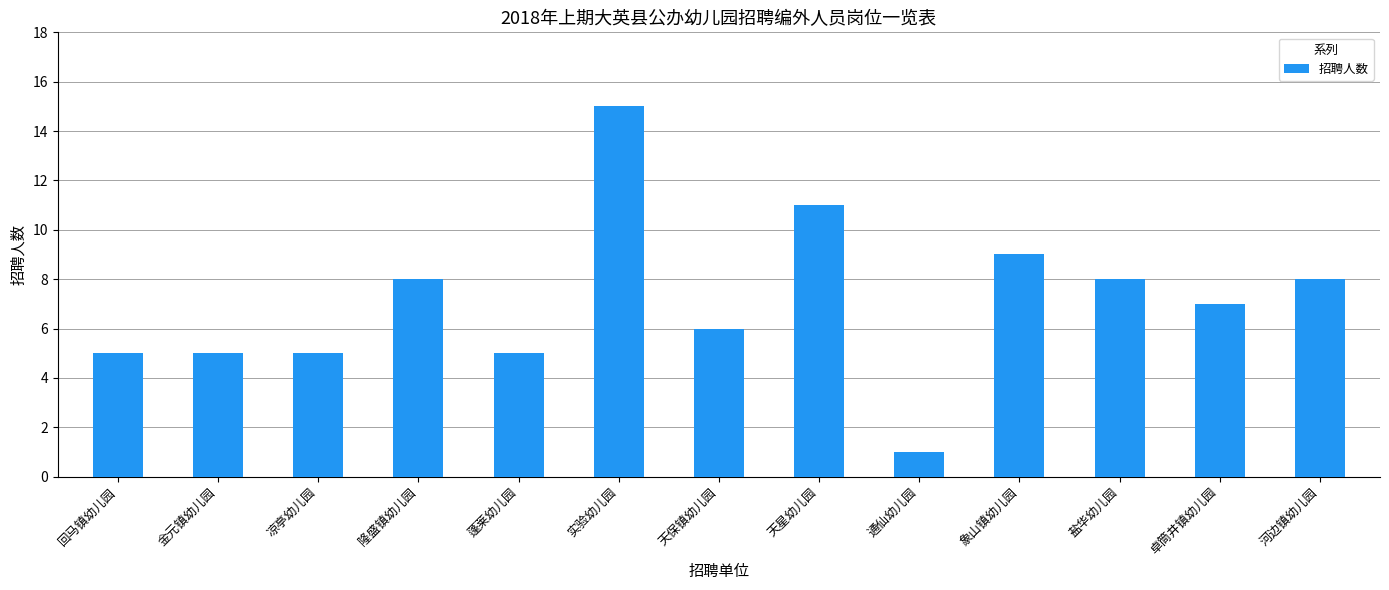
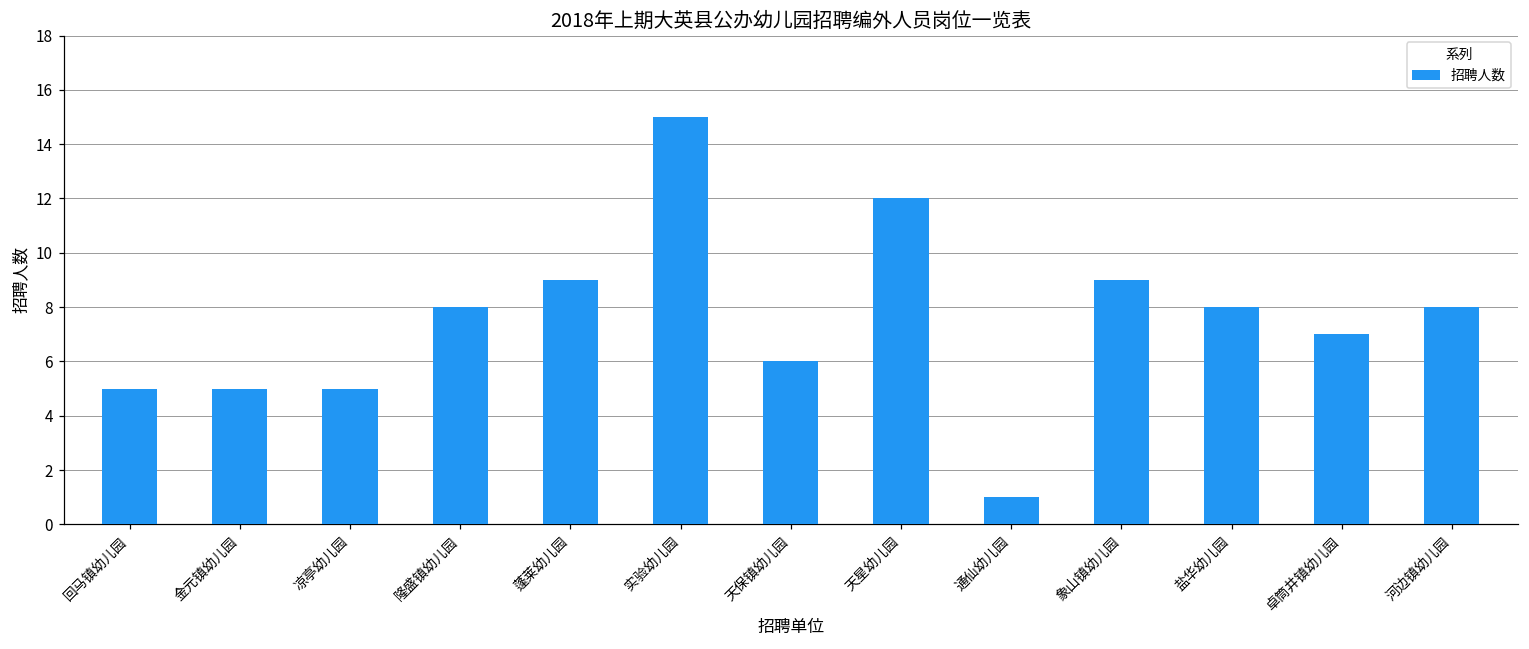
蓬莱幼儿园: 5 -> 9
天星幼儿园: 11 -> 12
